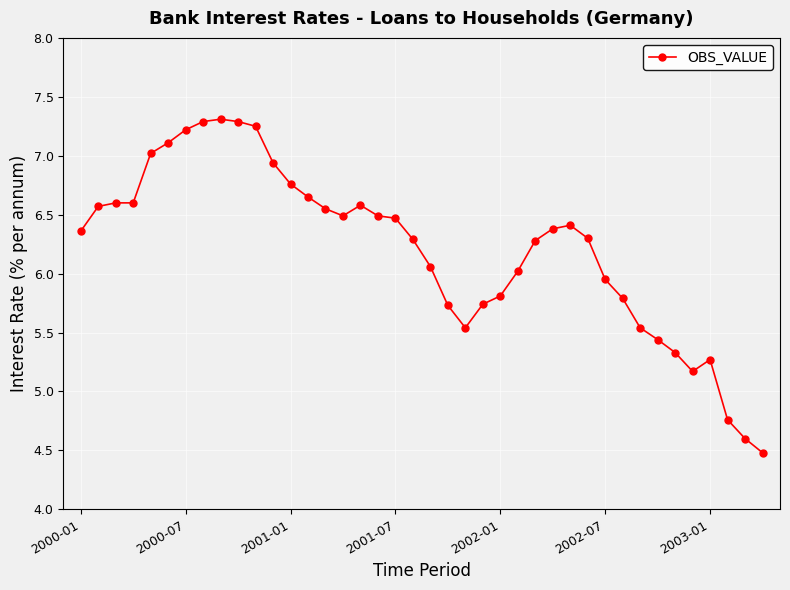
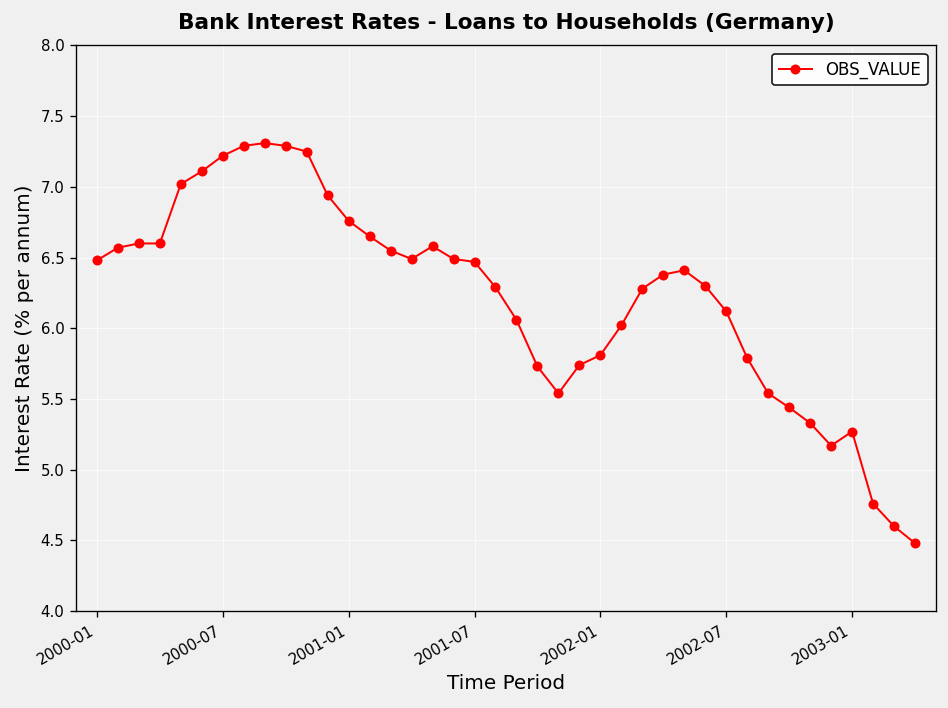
2000-01: 6.36 -> 6.48
2002-07: 5.95 -> 6.12
